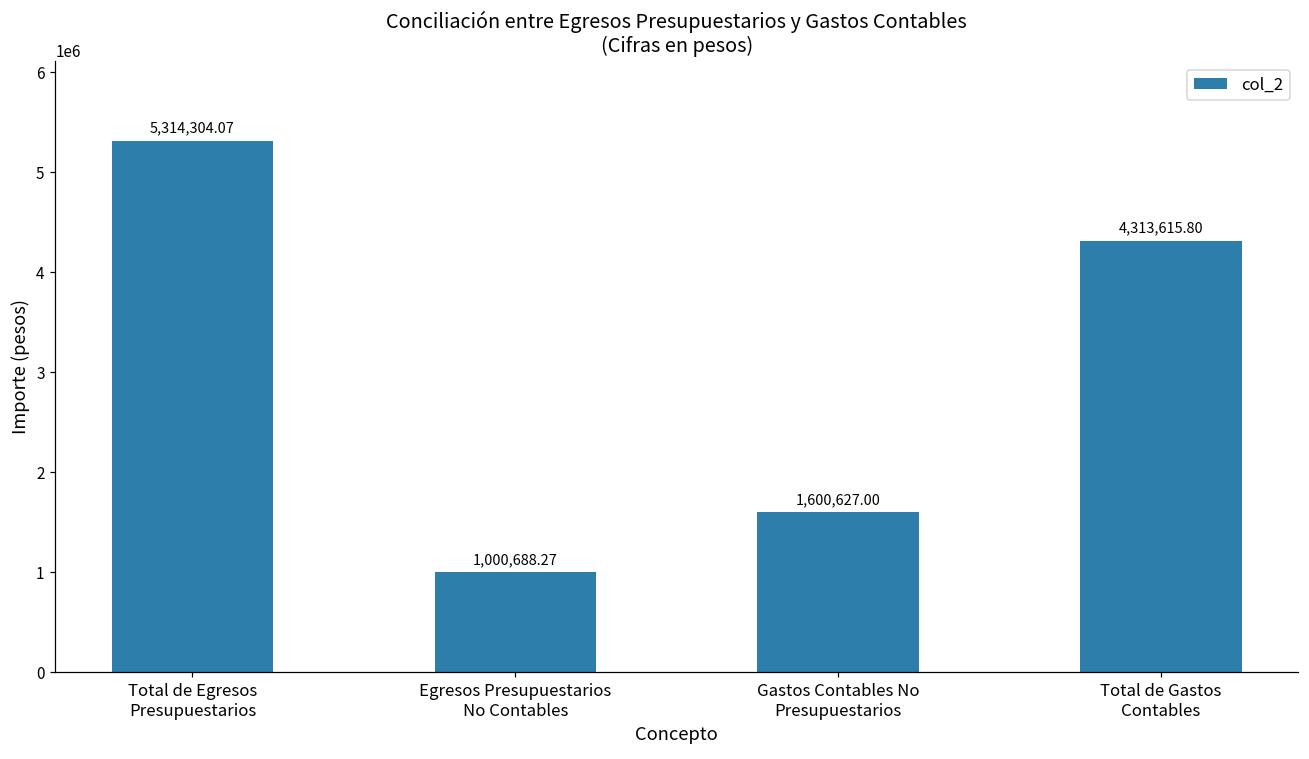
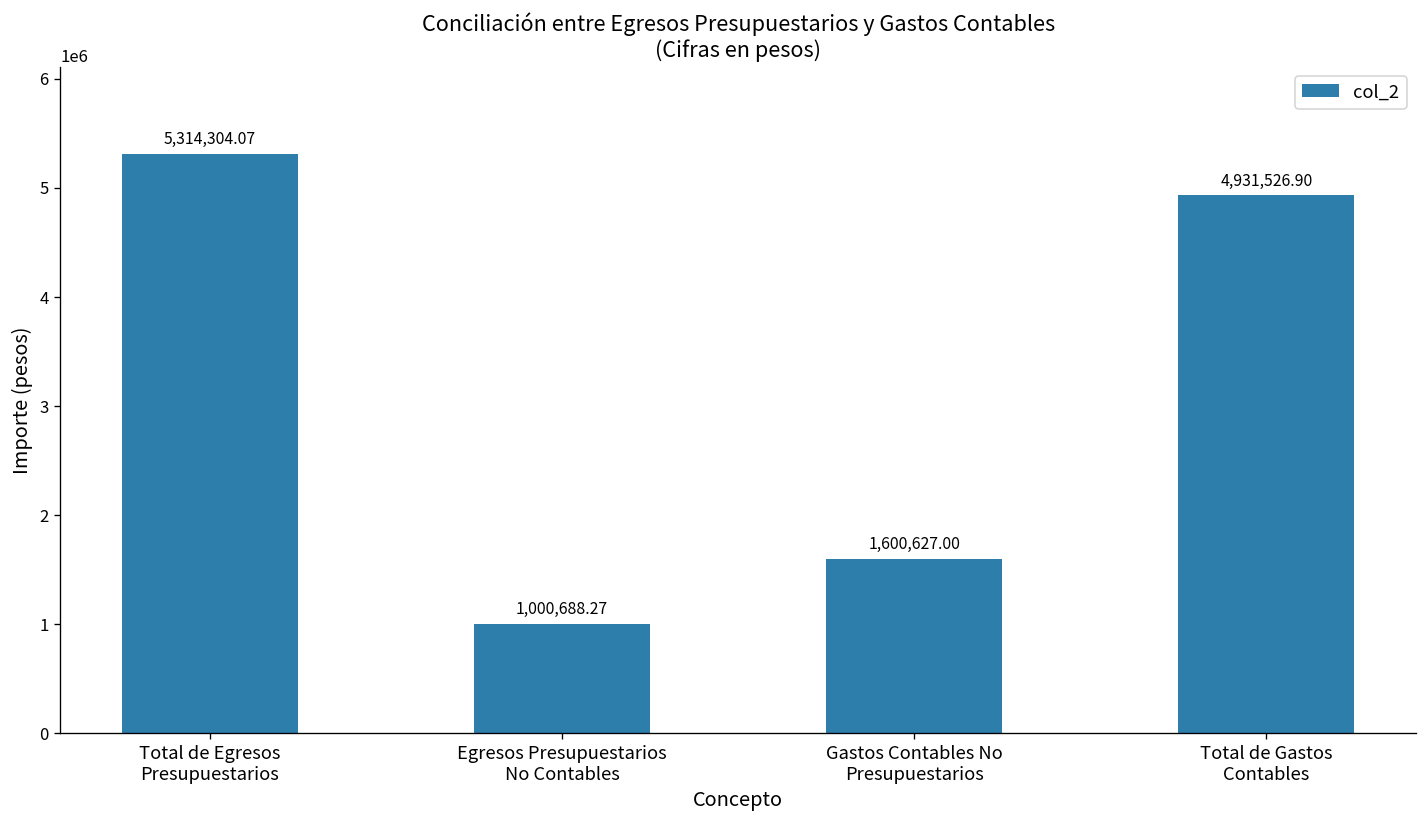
Total de Gastos Contables: 4,313,615.80 -> 4,931,526.90
